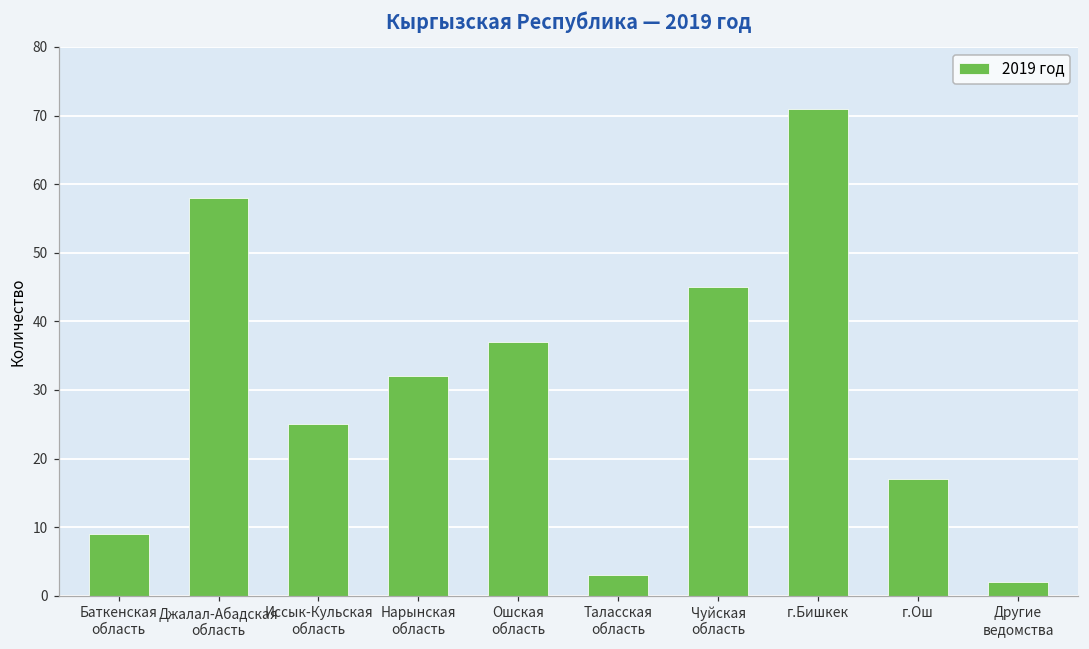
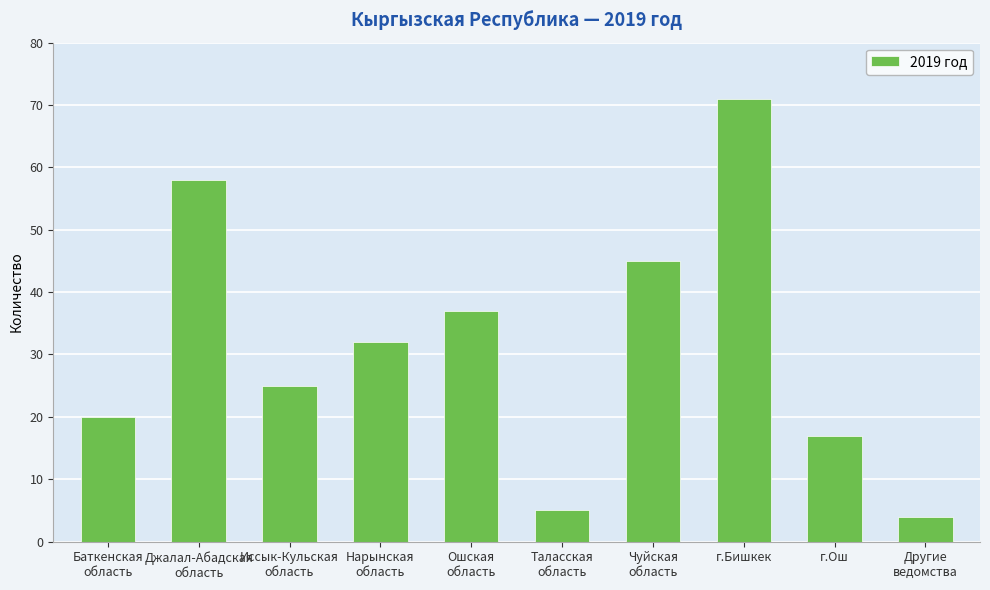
Баткенская область: 9 -> 20
Таласская область: 3 -> 5
Другие ведомства: 2 -> 4
